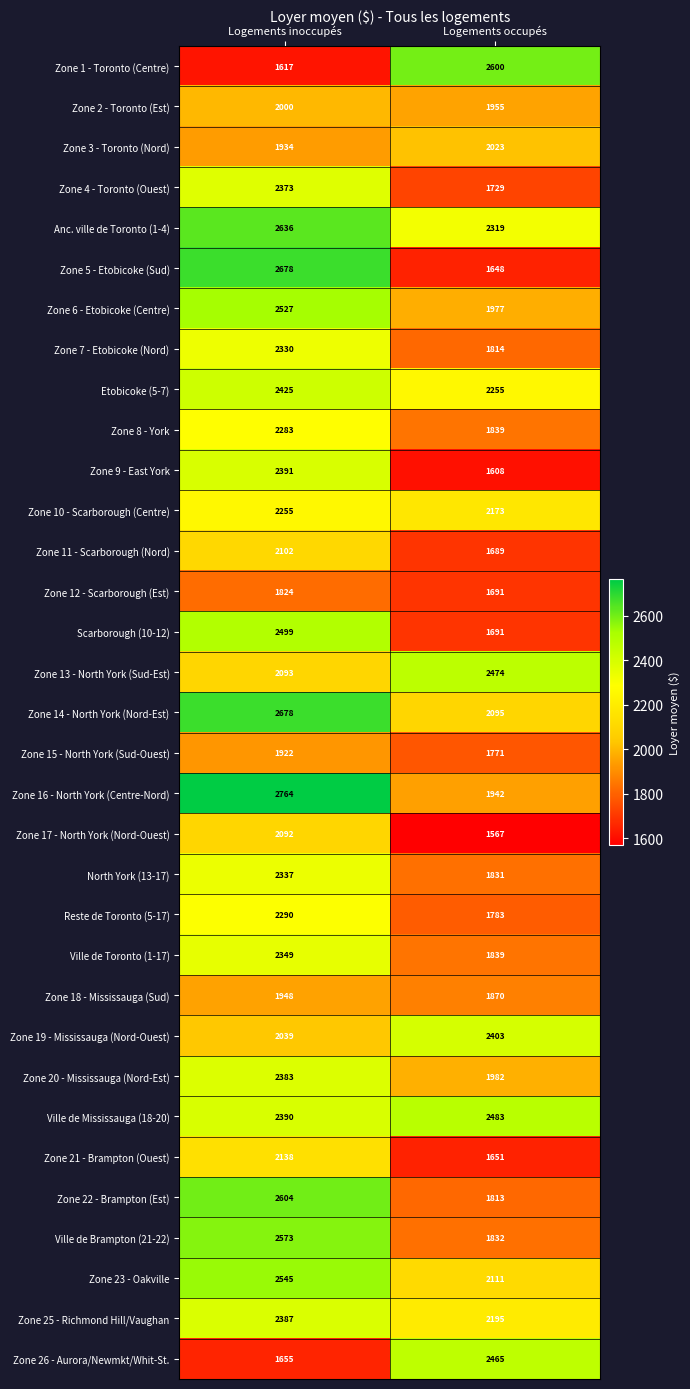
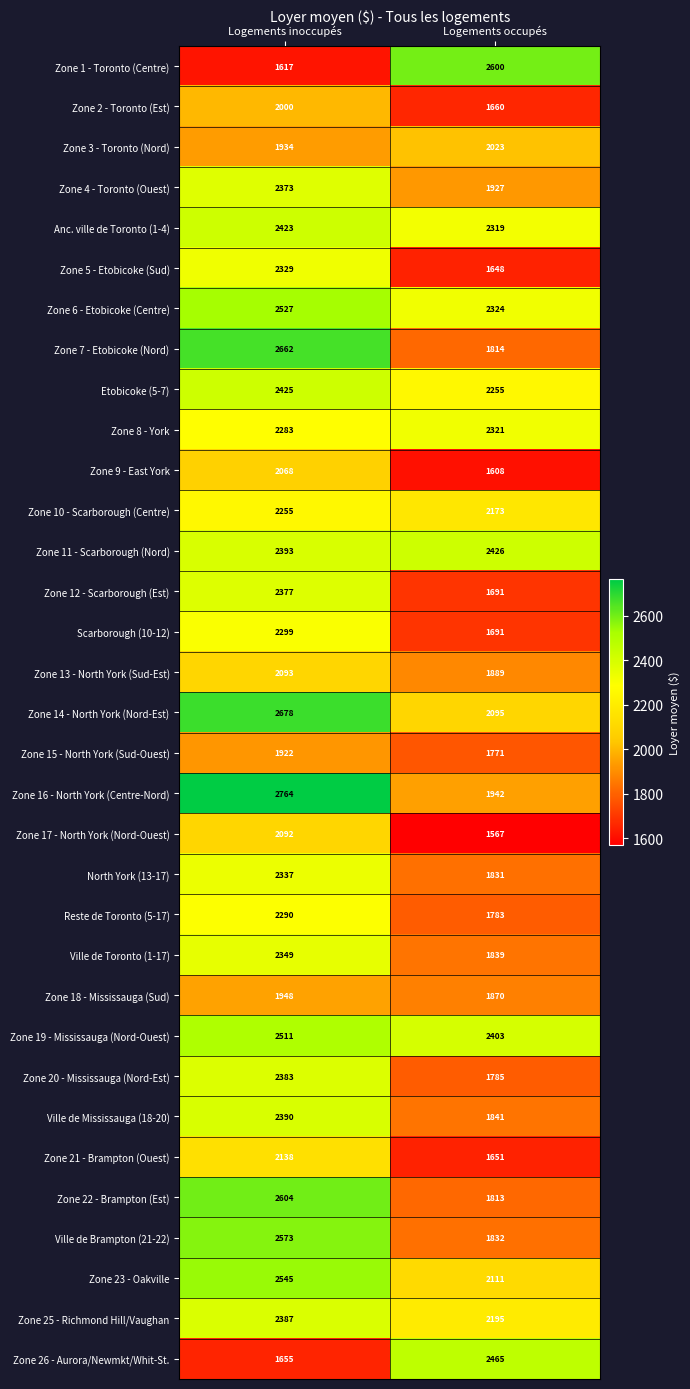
Zone 2 - Toronto (Est), Logements occupés: 1955 -> 1660
Zone 4 - Toronto (Ouest), Logements occupés: 1729 -> 1927
Anc. ville de Toronto (1-4), Logements inoccupés: 2636 -> 2423
Zone 5 - Etobicoke (Sud), Logements inoccupés: 2678 -> 2329
Zone 6 - Etobicoke (Centre), Logements occupés: 1977 -> 2324
Zone 7 - Etobicoke (Nord), Logements inoccupés: 2330 -> 2662
Zone 8 - York, Logements occupés: 1839 -> 2321
Zone 9 - East York, Logements inoccupés: 2391 -> 2068
Zone 11 - Scarborough (Nord), Logements inoccupés: 2102 -> 2393
Zone 11 - Scarborough (Nord), Logements occupés: 1689 -> 2426
Zone 12 - Scarborough (Est), Logements inoccupés: 1824 -> 2377
Scarborough (10-12), Logements inoccupés: 2499 -> 2299
Zone 13 - North York (Sud-Est), Logements occupés: 2474 -> 1889
Zone 19 - Mississauga (Nord-Ouest), Logements inoccupés: 2039 -> 2511
Zone 20 - Mississauga (Nord-Est), Logements occupés: 1982 -> 1785
Ville de Mississauga (18-20), Logements occupés: 2483 -> 1841
